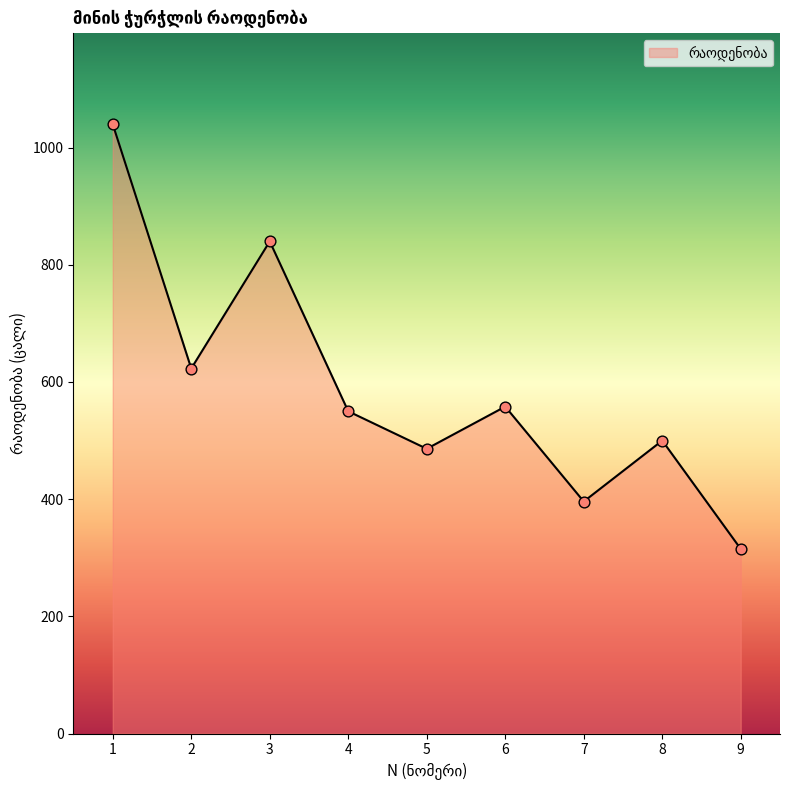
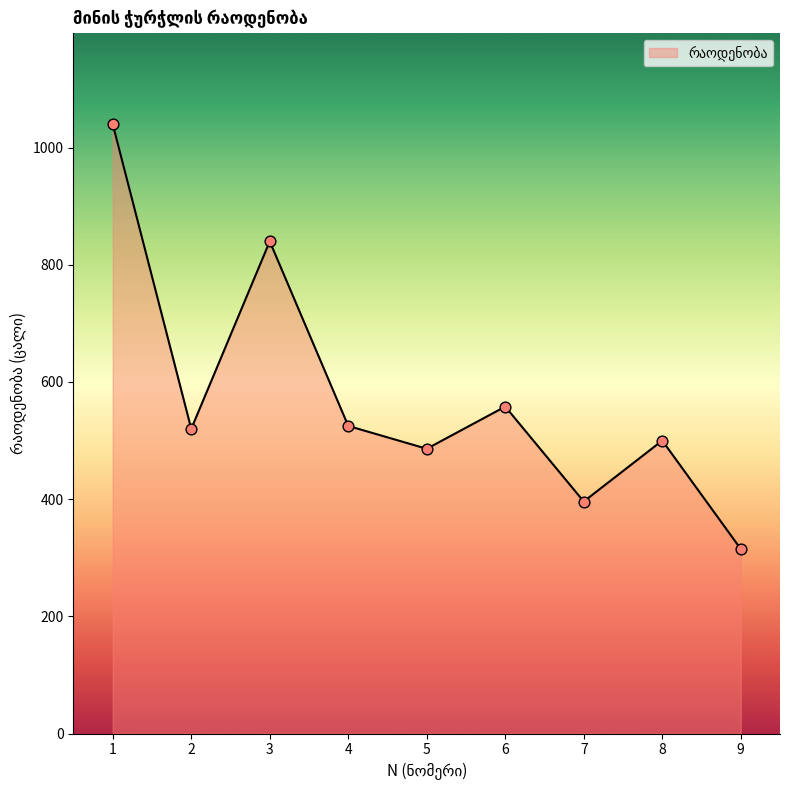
2: 620 -> 520
4: 550 -> 530
